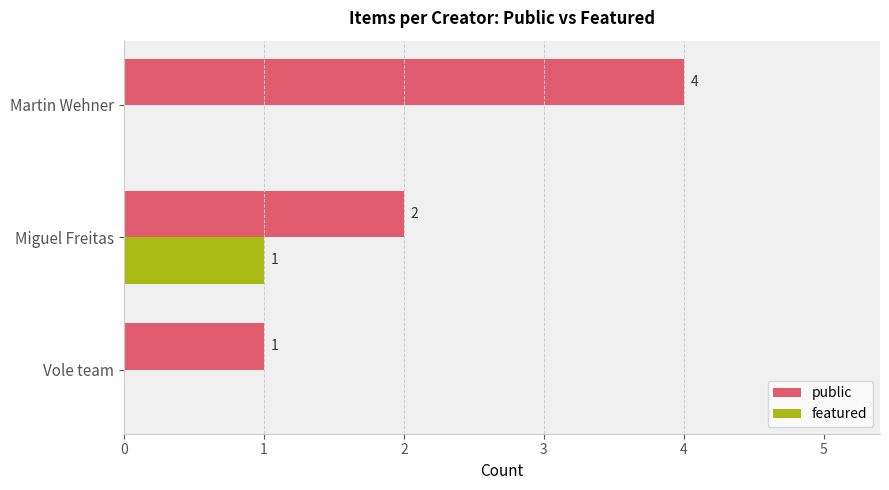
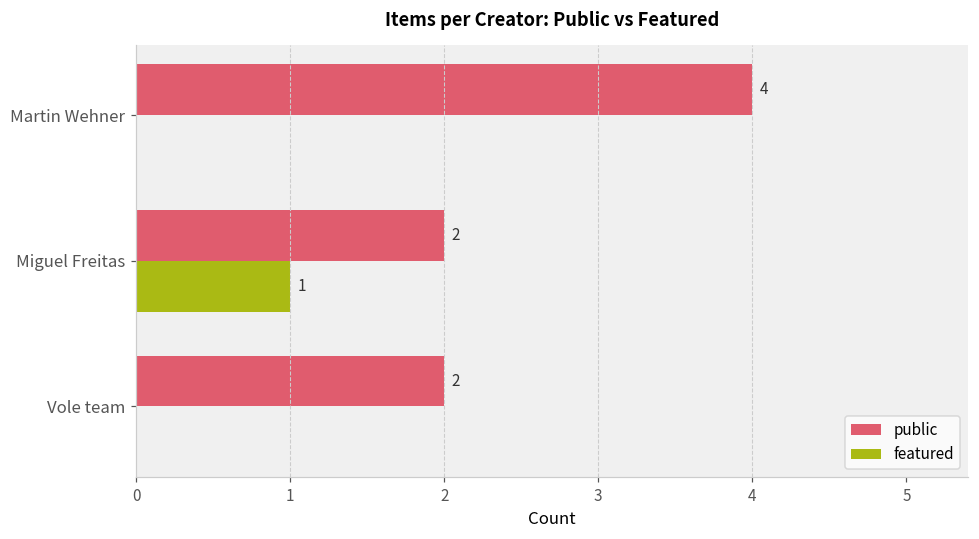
public, Vole team: 1 -> 2
